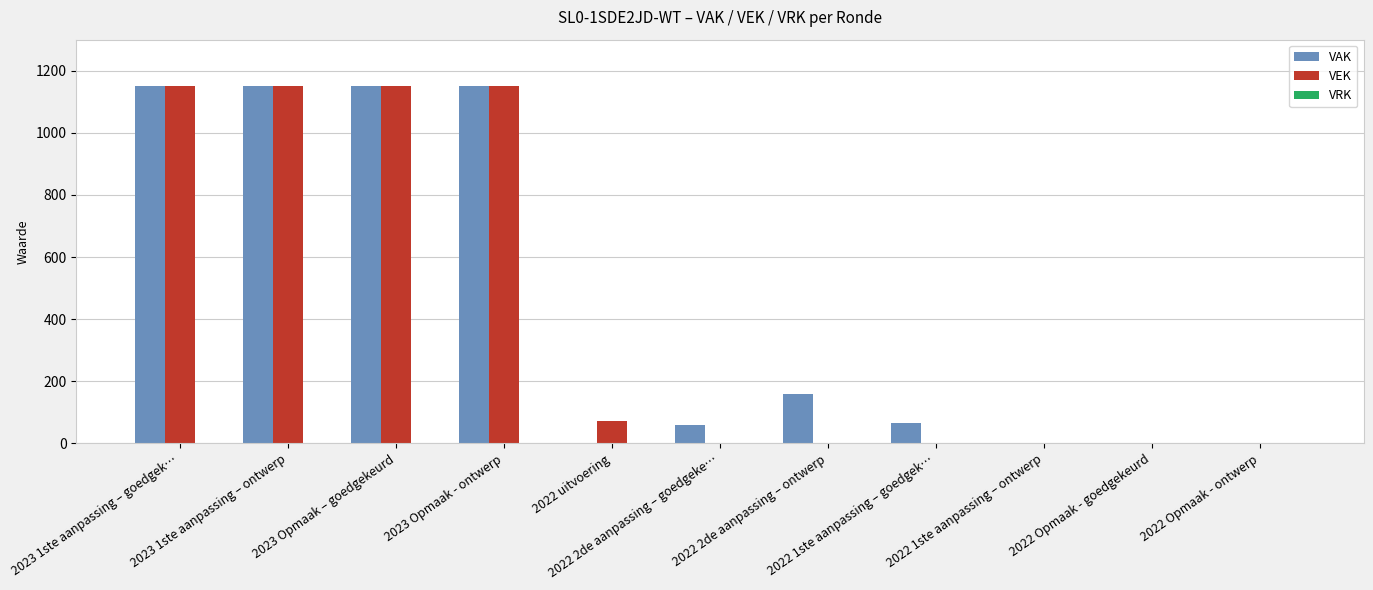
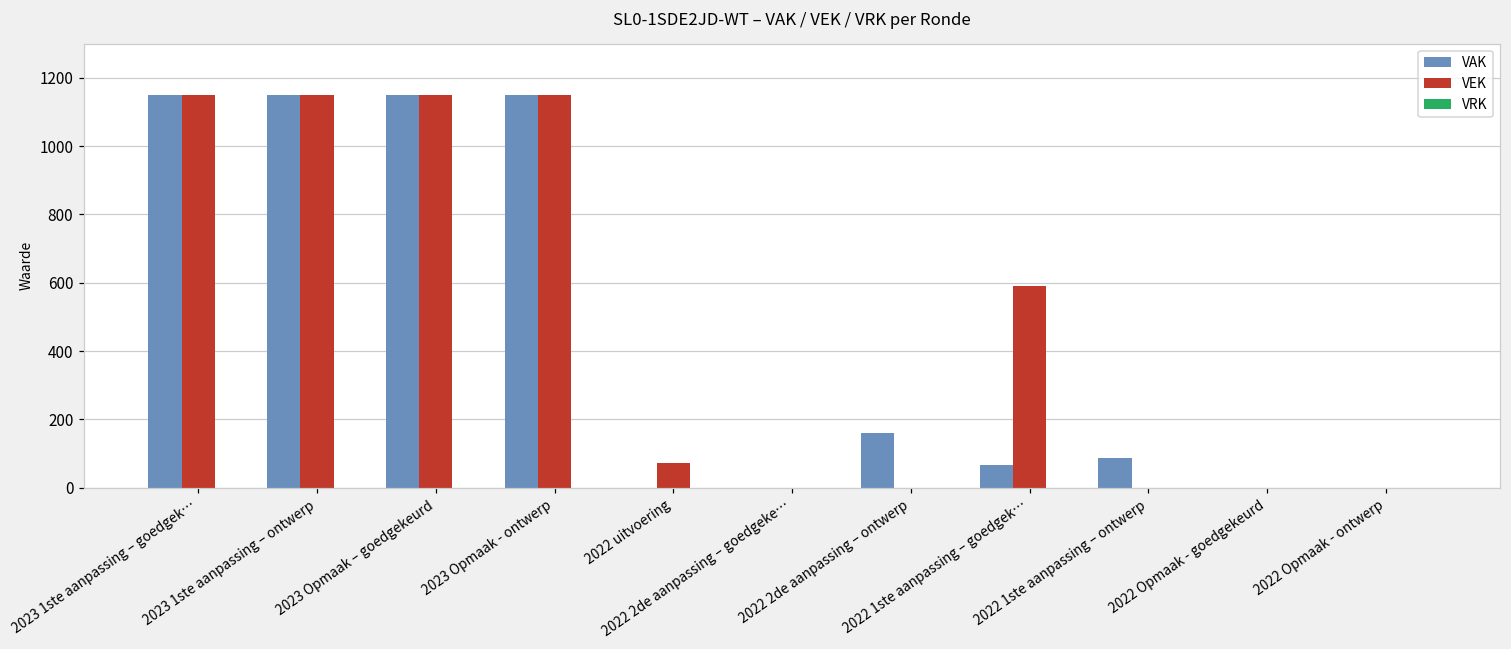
VAK, 2022 2de aanpassing – goedgeke…: 60 -> 0
VEK, 2022 1ste aanpassing – goedgek…: 0 -> 590
VAK, 2022 1ste aanpassing – ontwerp: 0 -> 90
